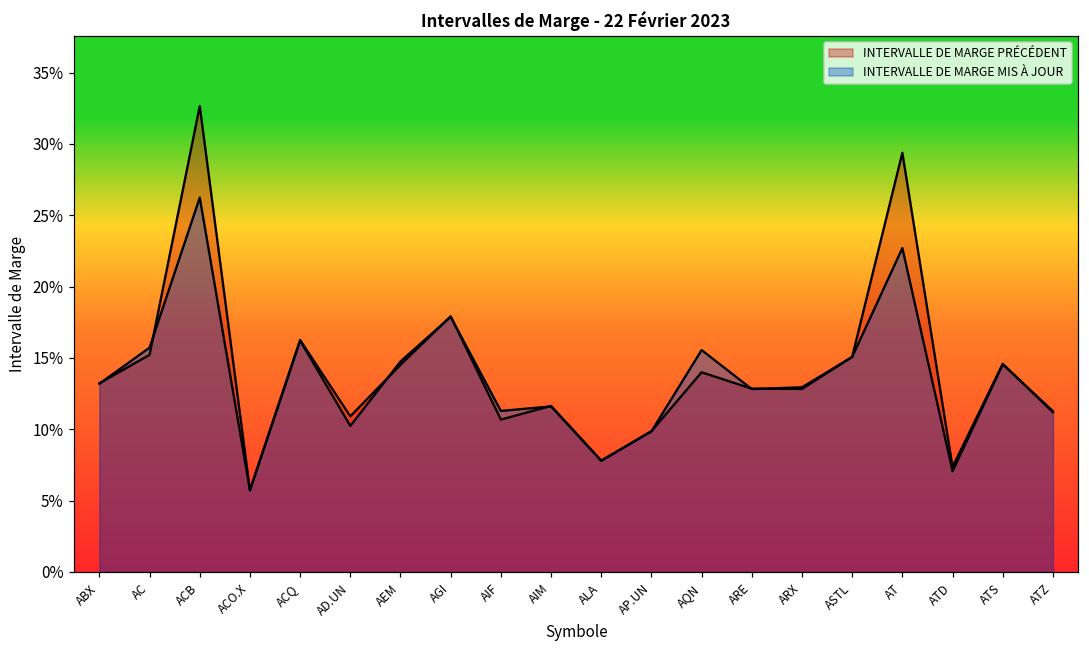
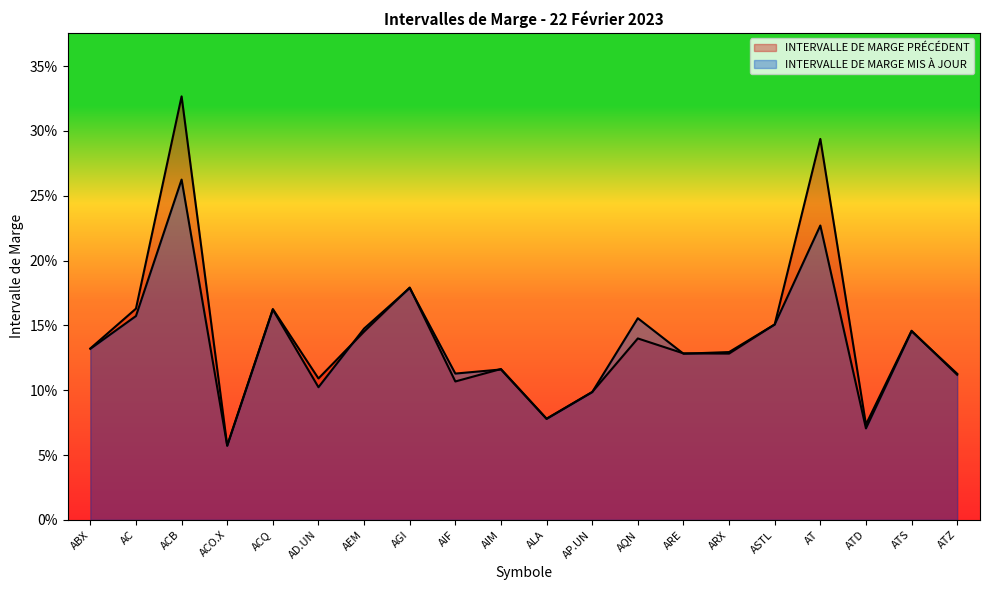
INTERVALLE DE MARGE PRÉCÉDENT, AC: 15.2% -> 16.3%
